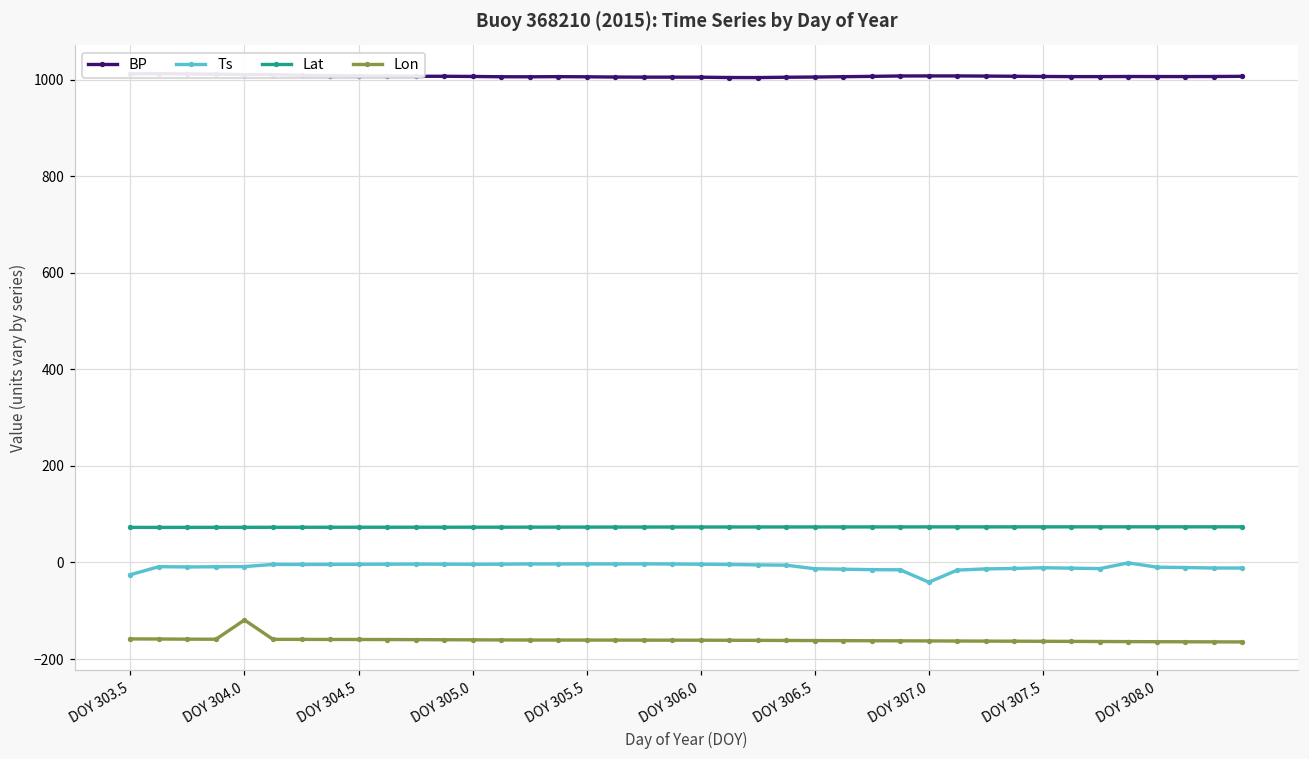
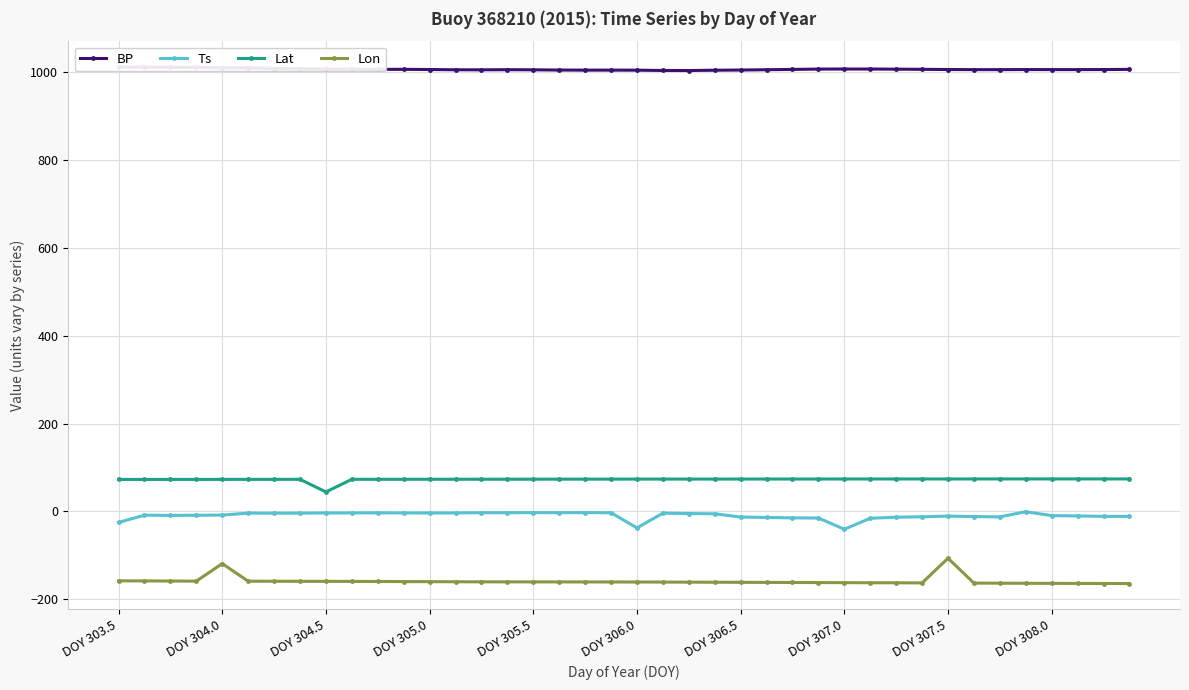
Lat, DOY 304.5: 70 -> 40
Ts, DOY 306.0: 0 -> -40
Lon, DOY 307.5: -160 -> -110
